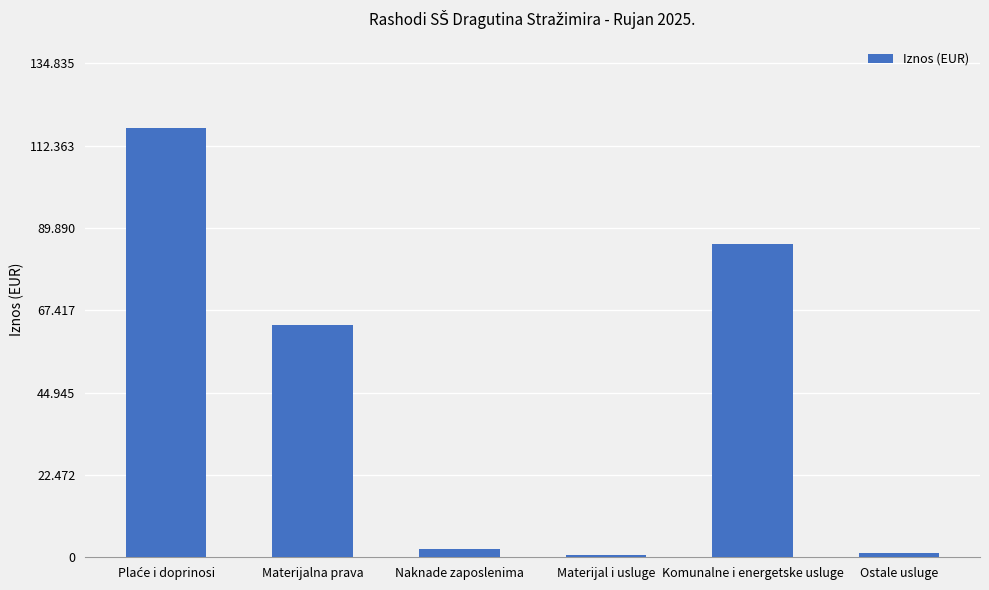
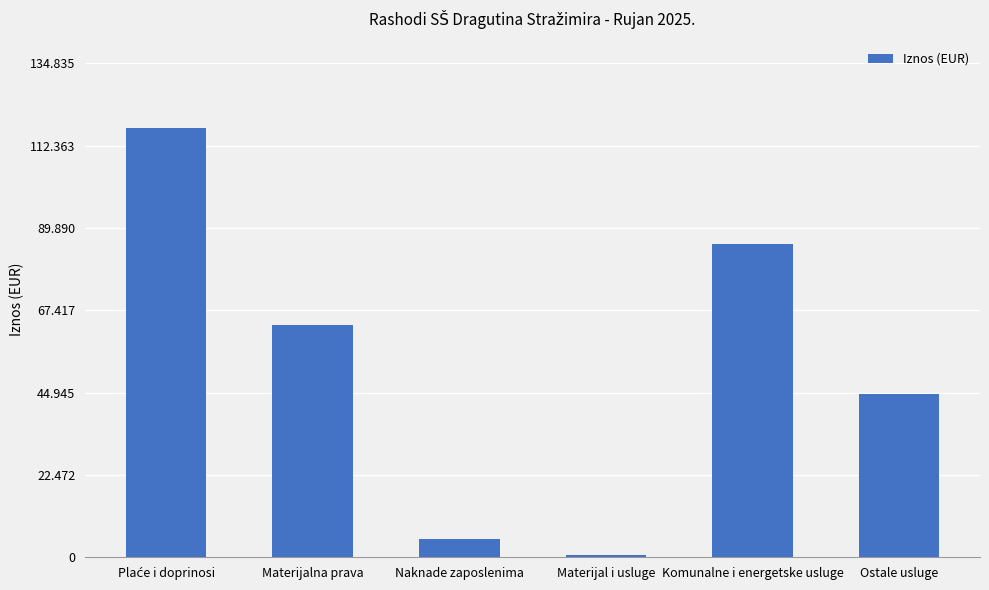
Naknade zaposlenima: 2 -> 5
Ostale usluge: 1 -> 45
